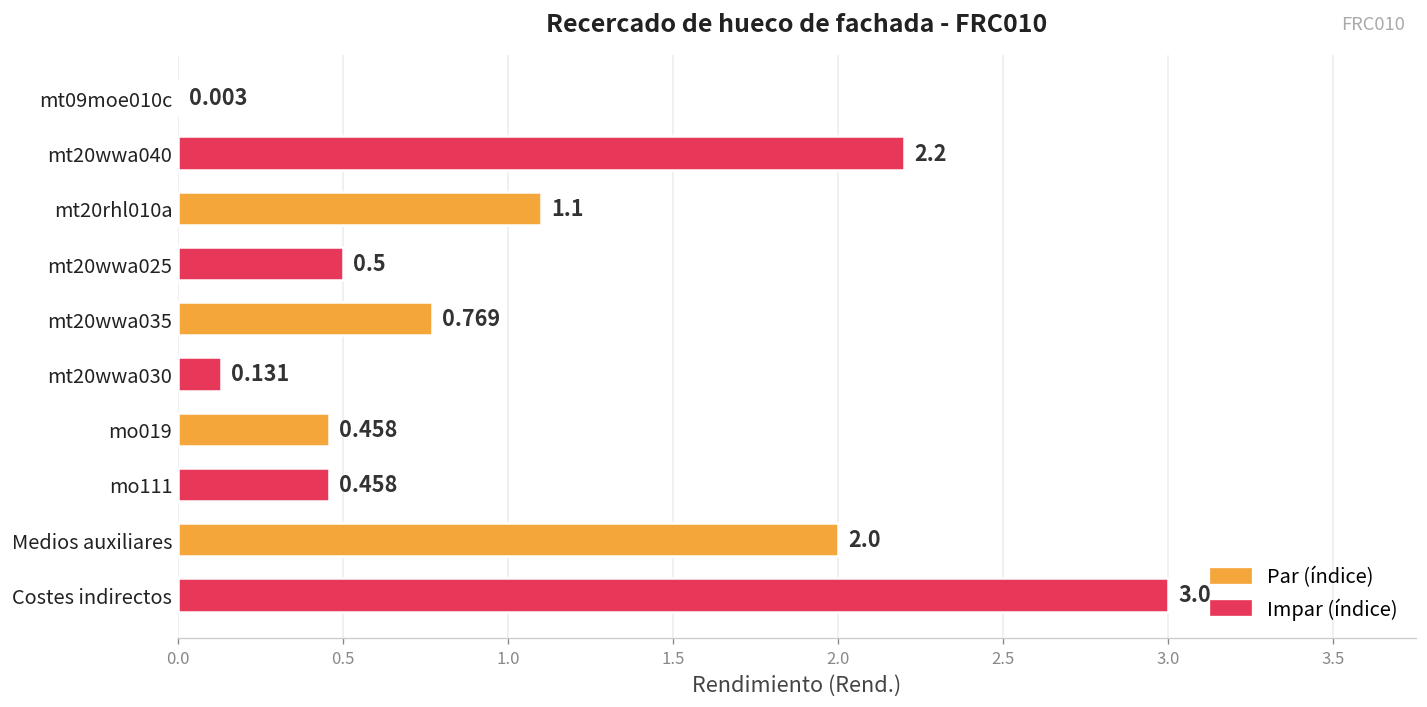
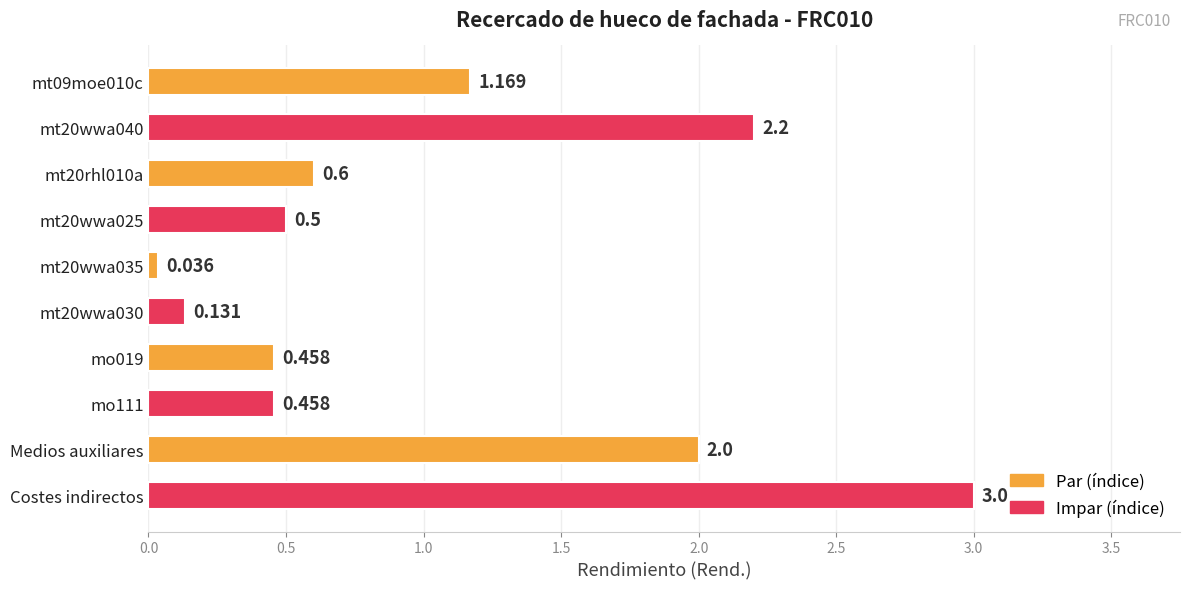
mt09moe010c: 0.003 -> 1.169
mt20rhl010a: 1.1 -> 0.6
mt20wwa035: 0.769 -> 0.036
